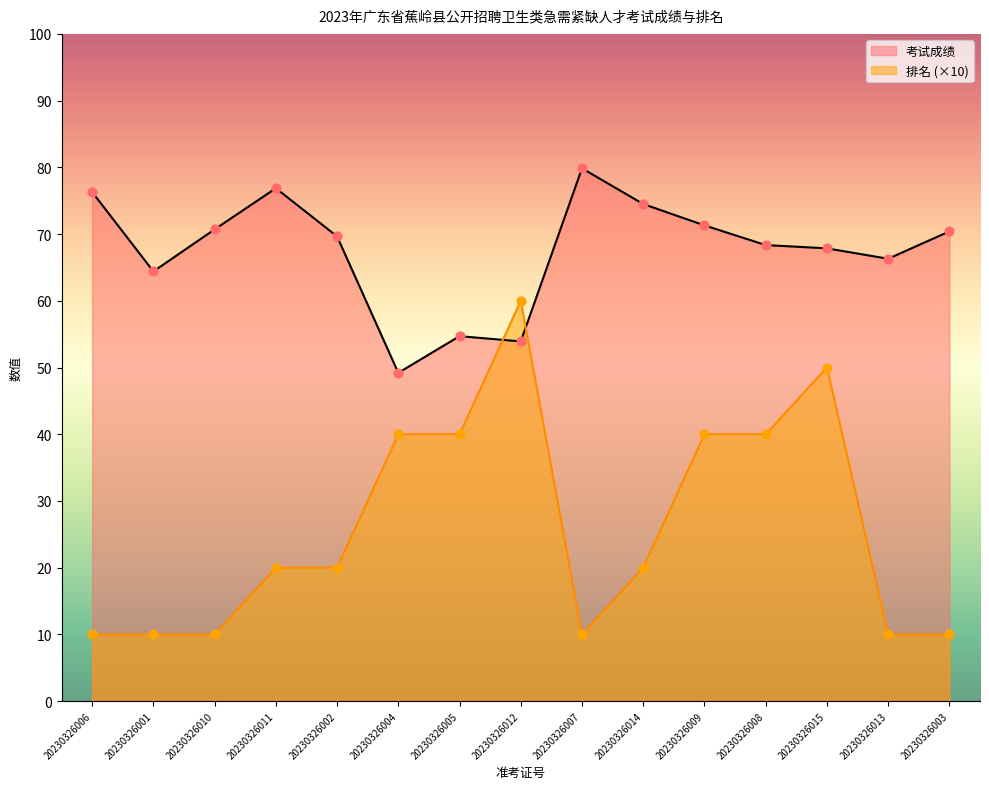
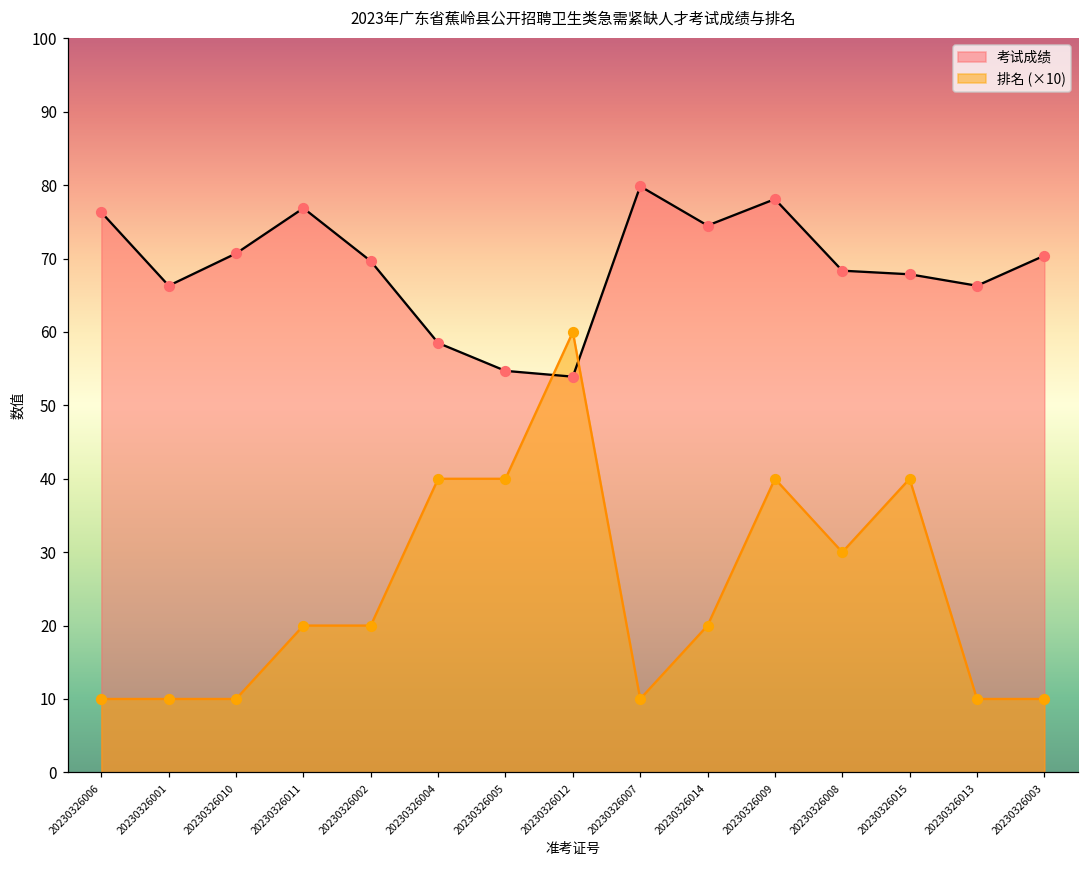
考试成绩, 20230326001: 64 -> 66
考试成绩, 20230326004: 49 -> 59
考试成绩, 20230326009: 71 -> 78
排名 (×10), 20230326008: 40 -> 30
排名 (×10), 20230326015: 50 -> 40
